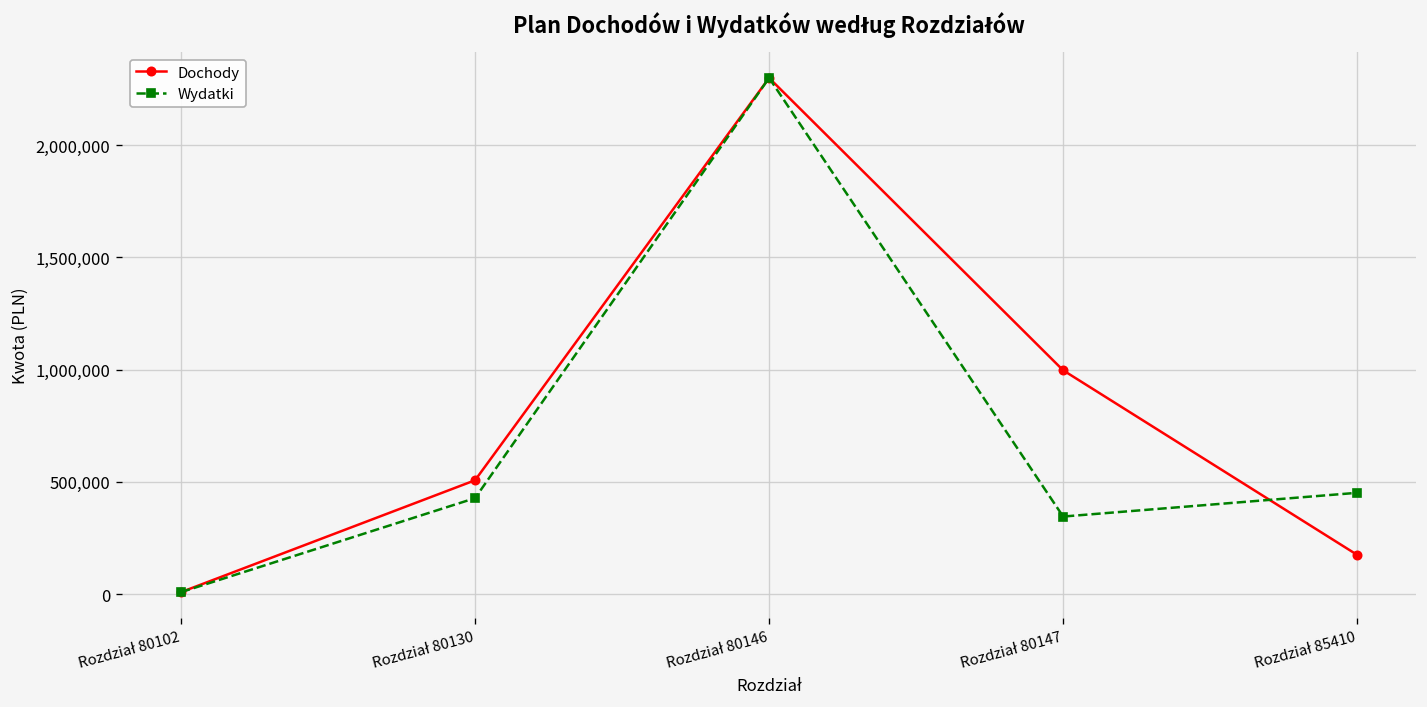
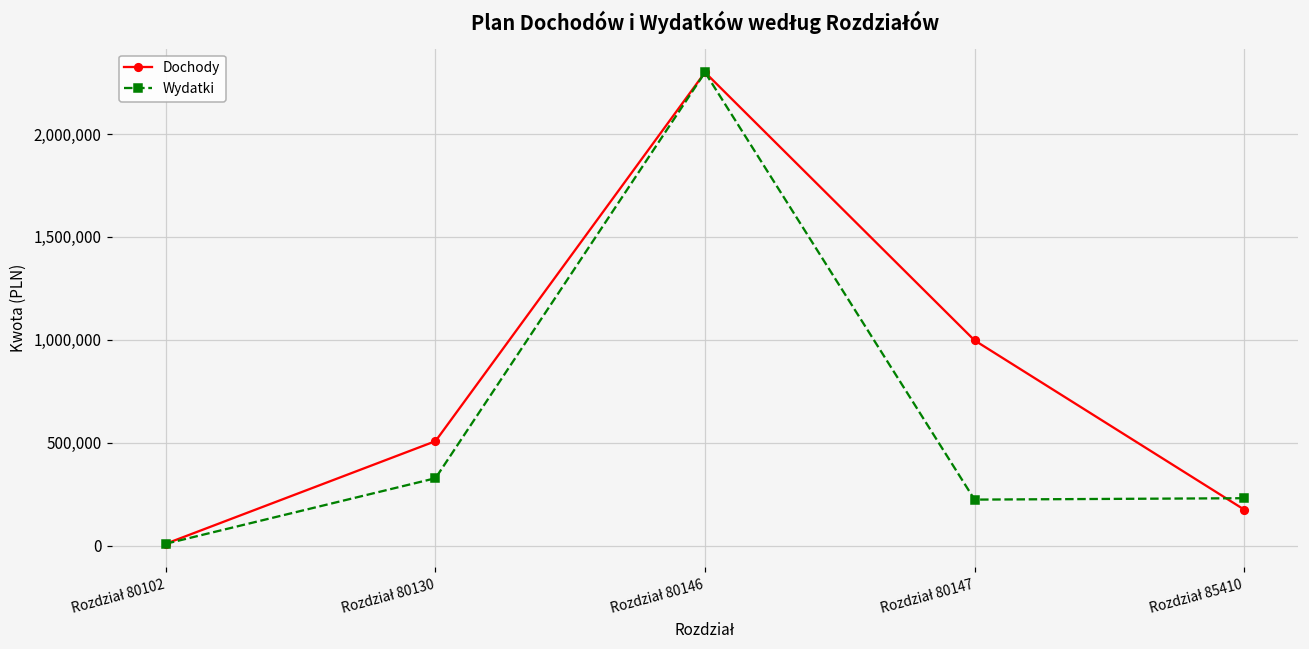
Wydatki, Rozdział 80130: 430,000 -> 330,000
Wydatki, Rozdział 80147: 350,000 -> 220,000
Wydatki, Rozdział 85410: 450,000 -> 230,000
